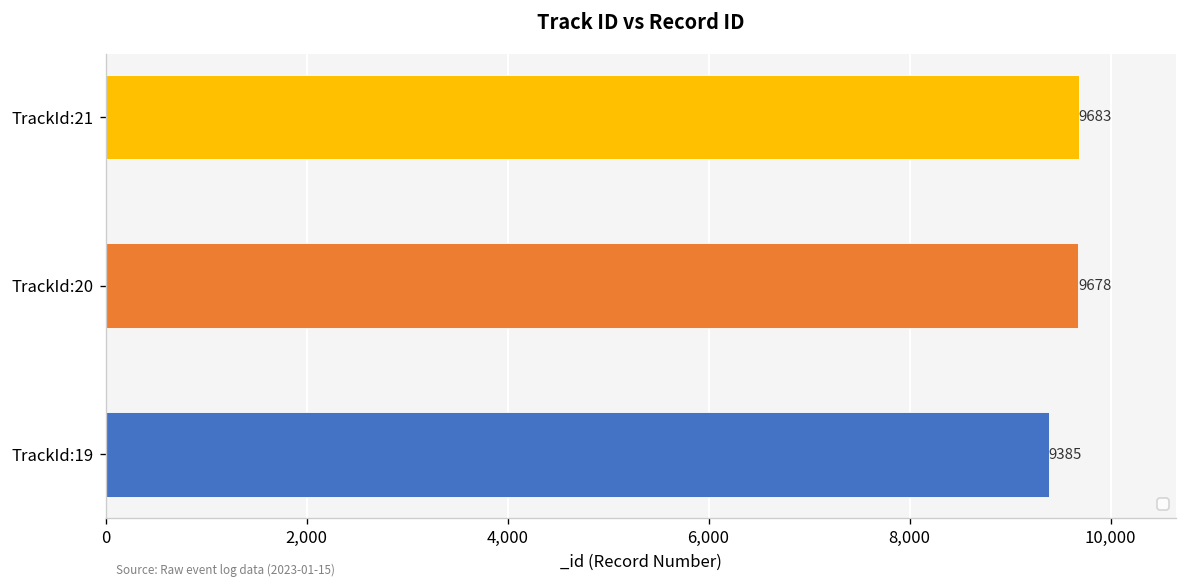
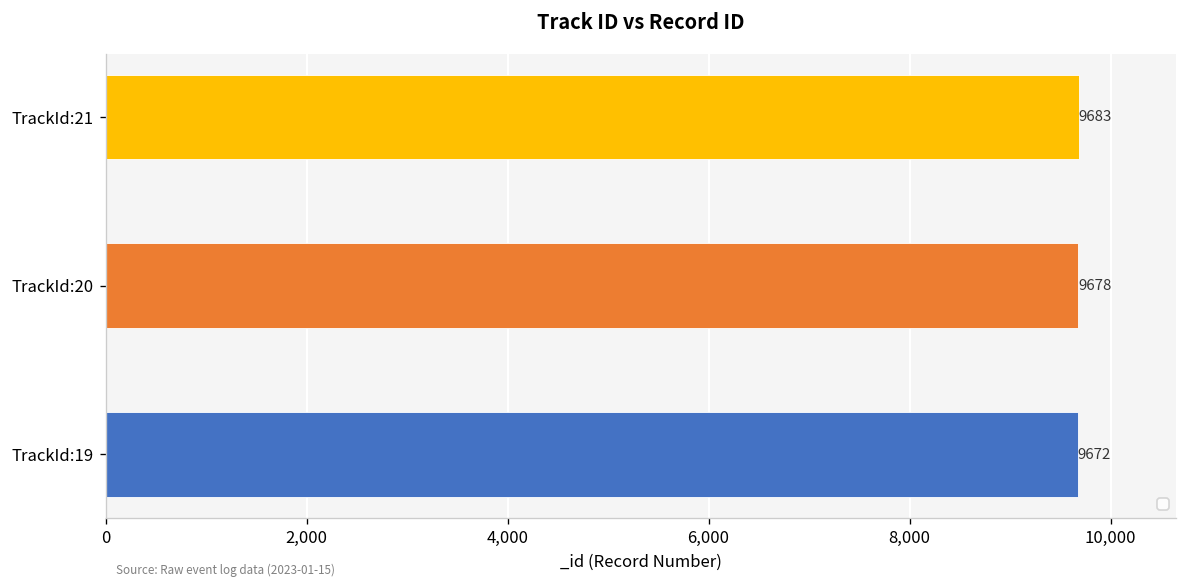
TrackId:19: 9385 -> 9672
